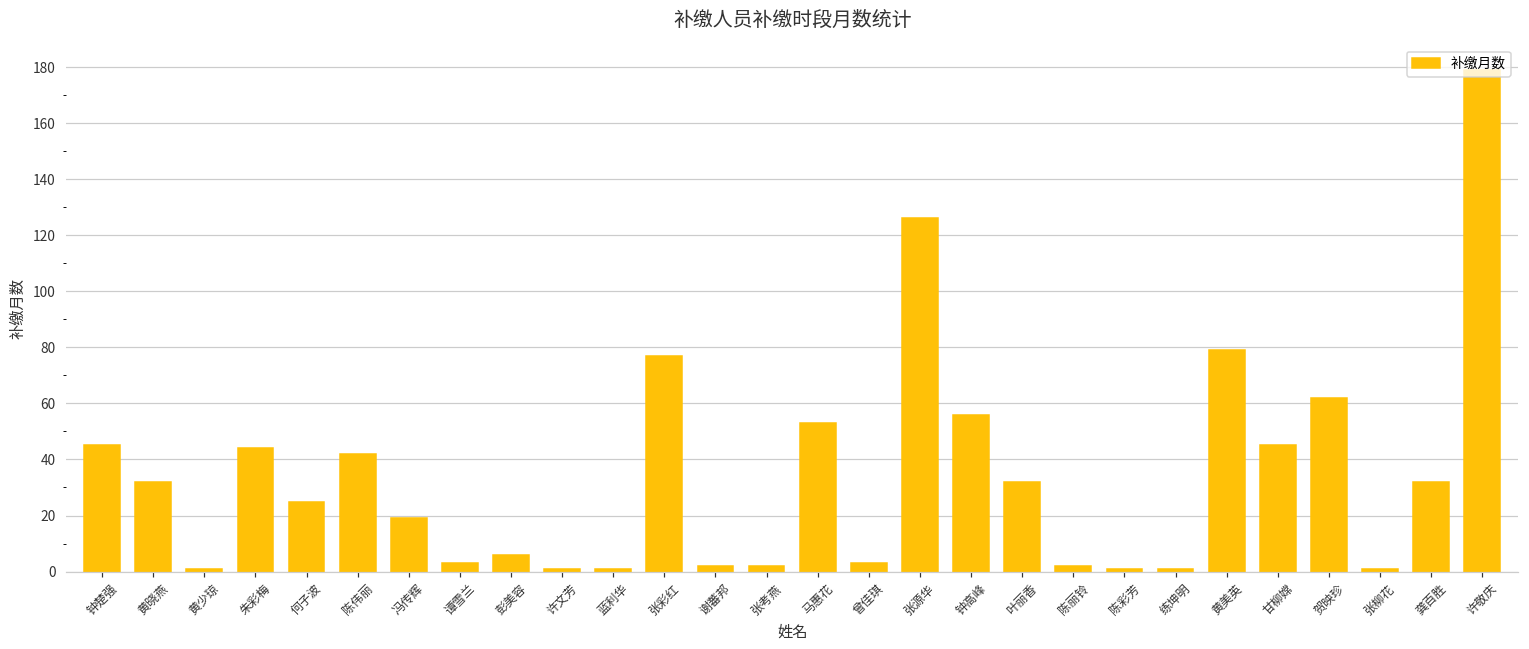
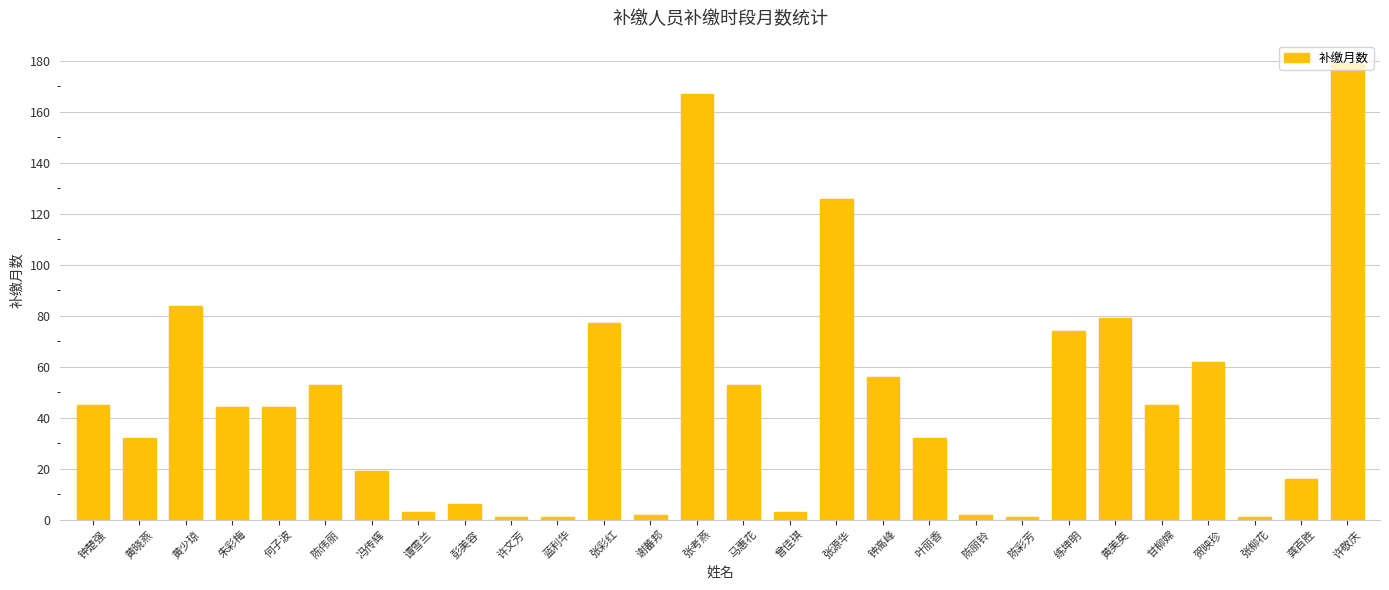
黄少琼: 1 -> 84
何子波: 25 -> 44
陈伟丽: 42 -> 53
张考燕: 2 -> 167
练坤明: 1 -> 74
龚百胜: 32 -> 16
